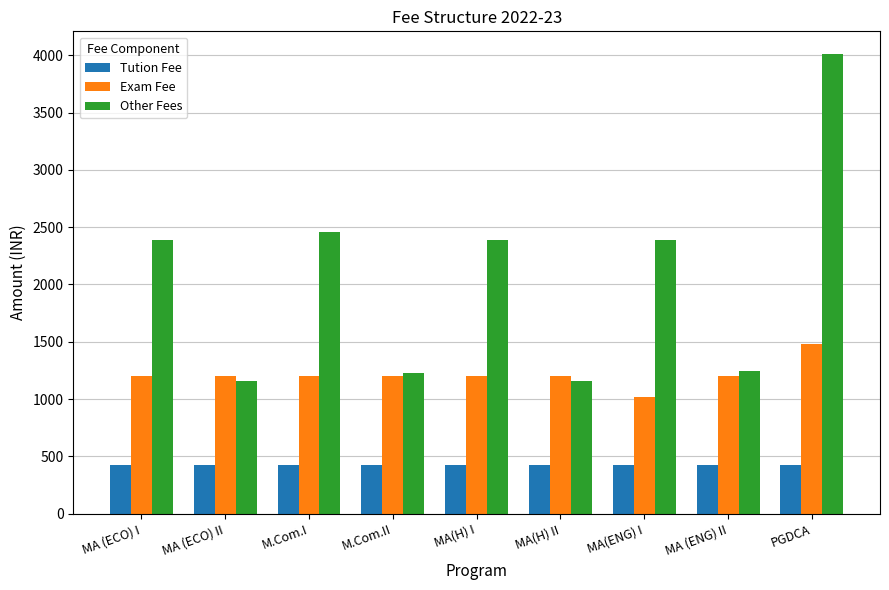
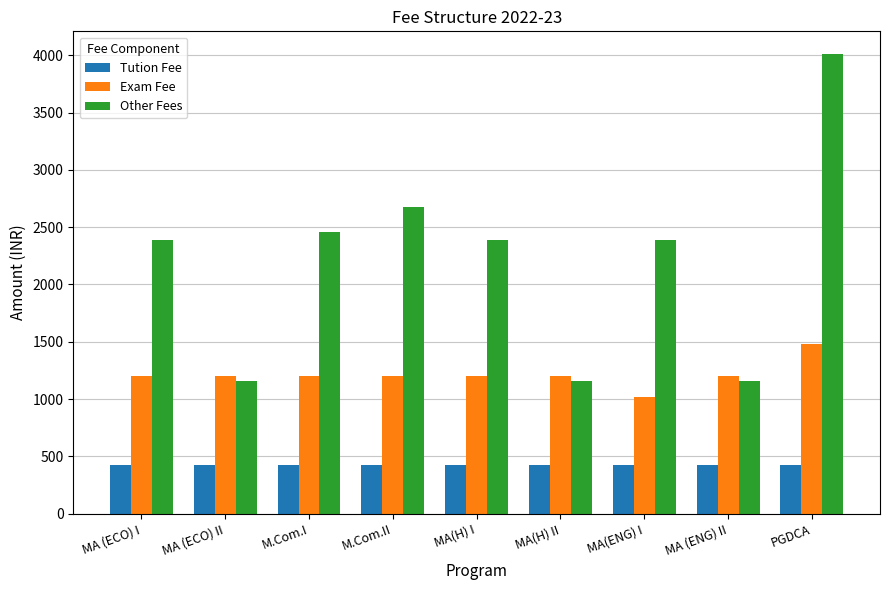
Other Fees, M.Com.II: 1230 -> 2680
Other Fees, MA (ENG) II: 1240 -> 1160
